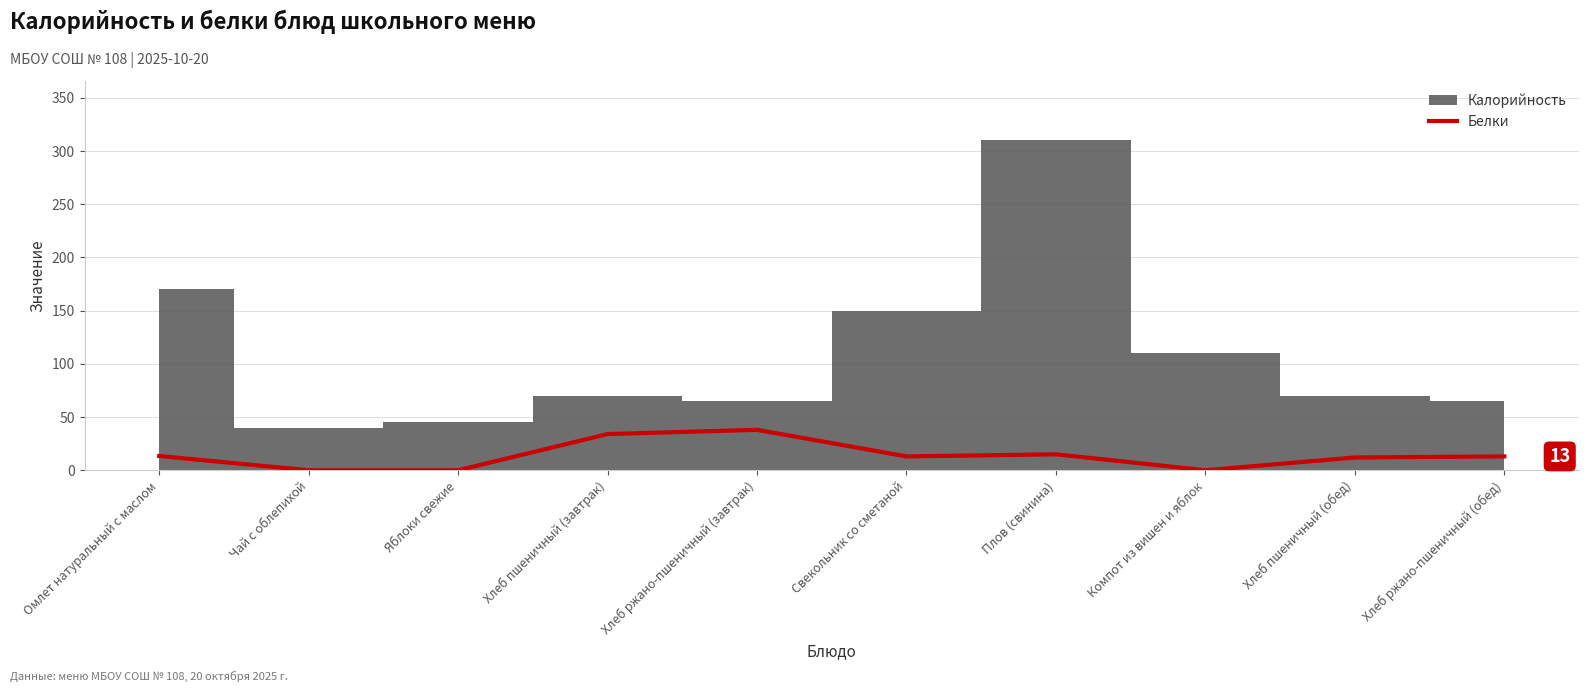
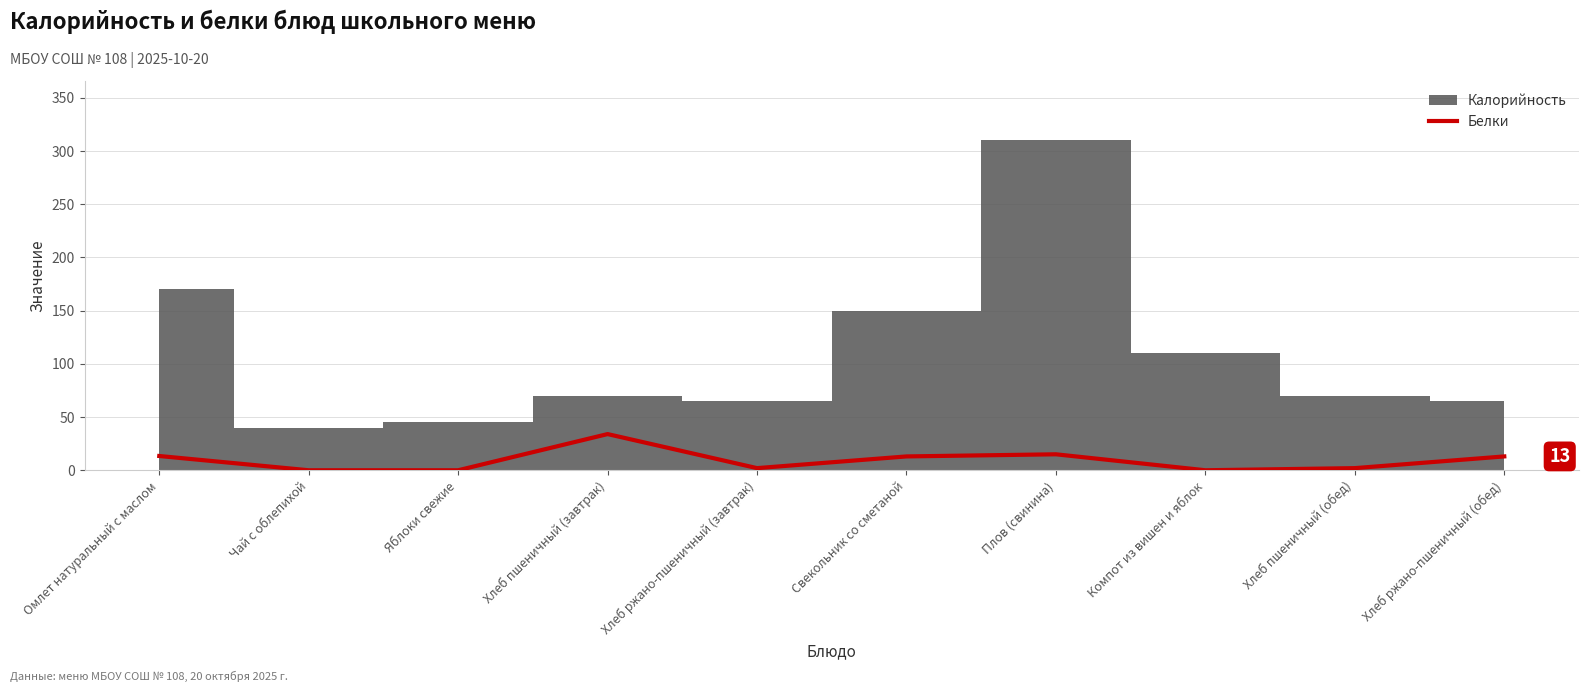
Белки, Хлеб ржано-пшеничный (завтрак): 38 -> 2
Белки, Хлеб пшеничный (обед): 12 -> 2
